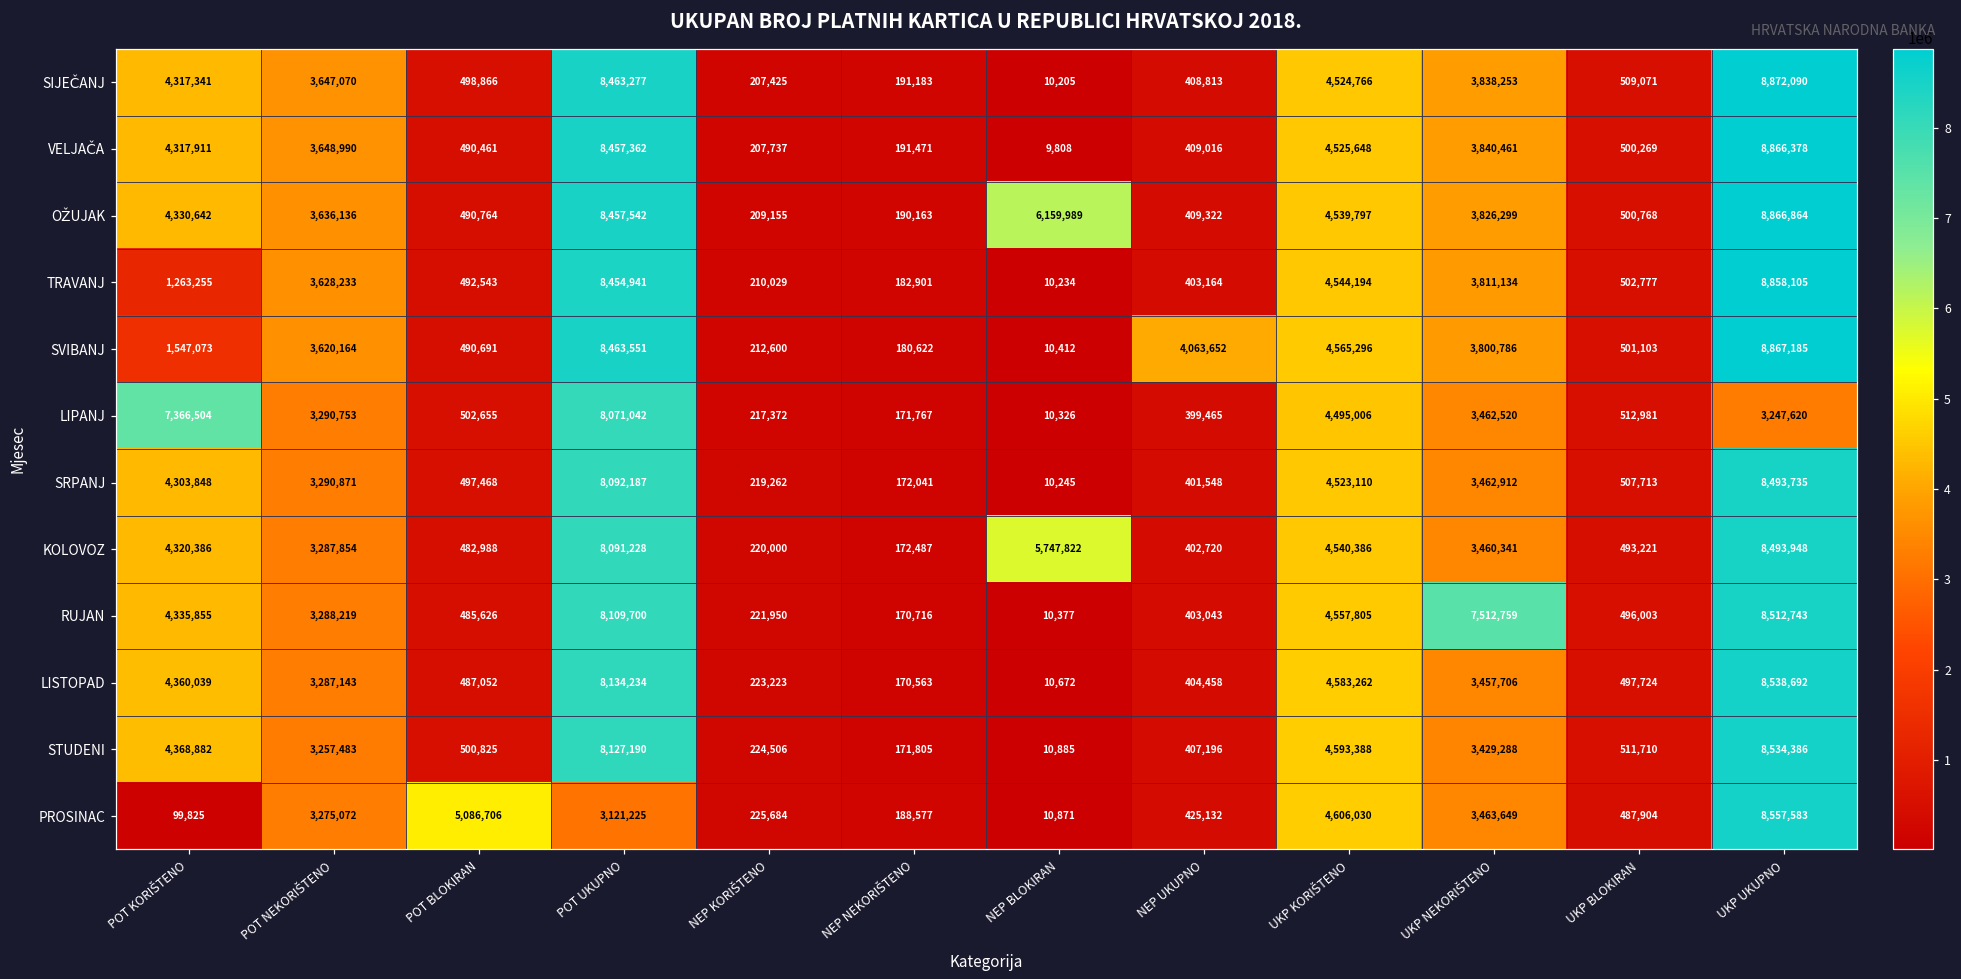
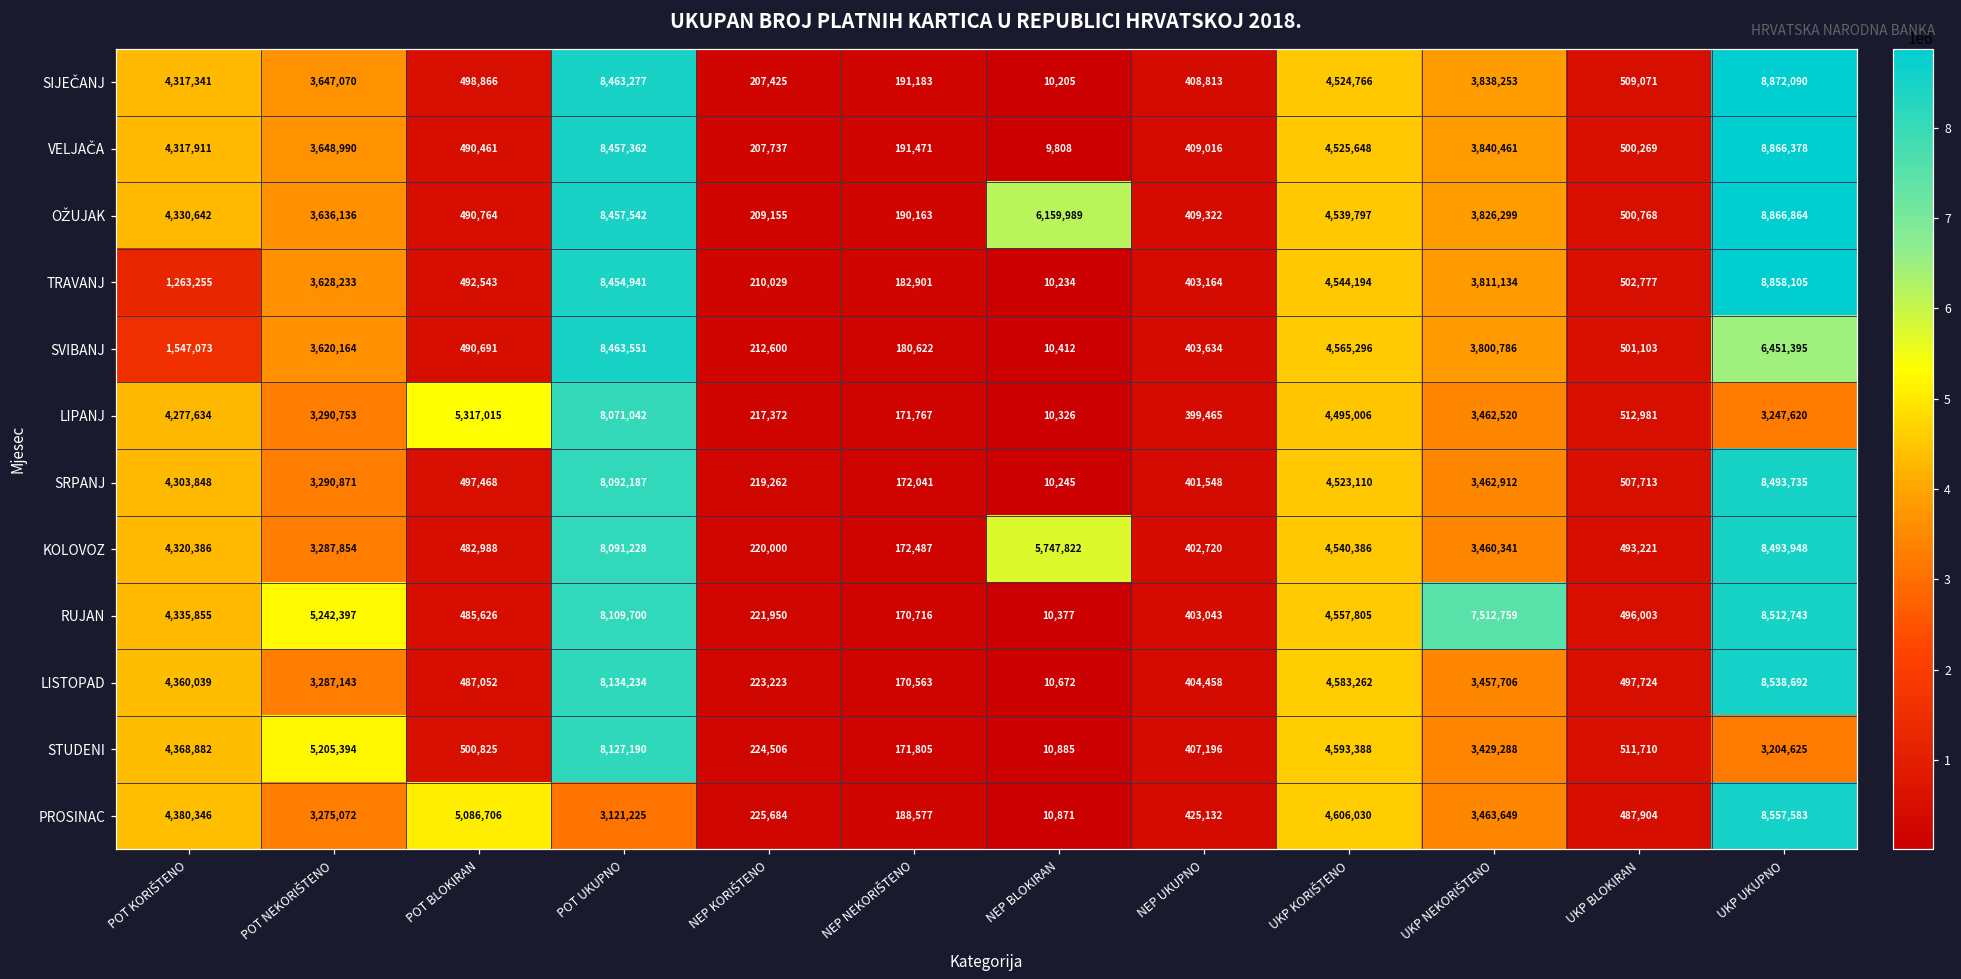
SVIBANJ, NEP UKUPNO: 4,063,652 -> 403,634
SVIBANJ, UKP UKUPNO: 8,867,185 -> 6,451,395
LIPANJ, POT KORIŠTENO: 7,366,504 -> 4,277,634
LIPANJ, POT BLOKIRAN: 502,655 -> 5,317,015
RUJAN, POT NEKORIŠTENO: 3,288,219 -> 5,242,397
STUDENI, POT NEKORIŠTENO: 3,257,483 -> 5,205,394
STUDENI, UKP UKUPNO: 8,534,386 -> 3,204,625
PROSINAC, POT KORIŠTENO: 99,825 -> 4,380,346
